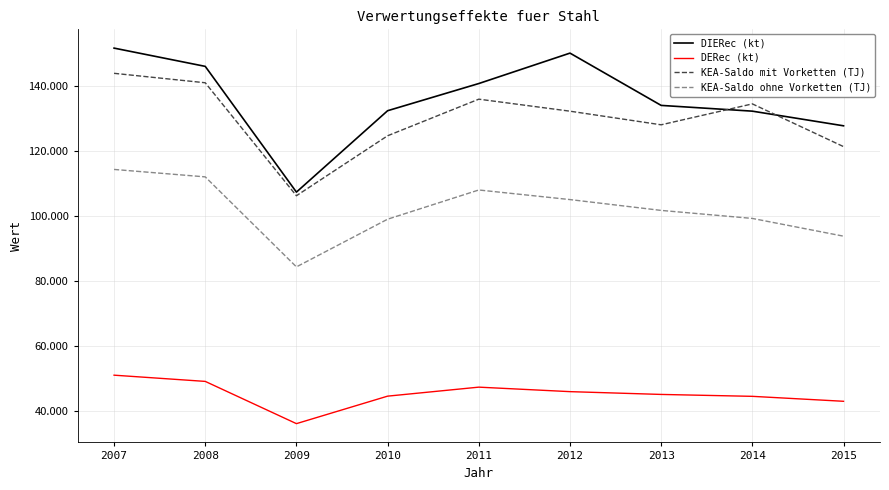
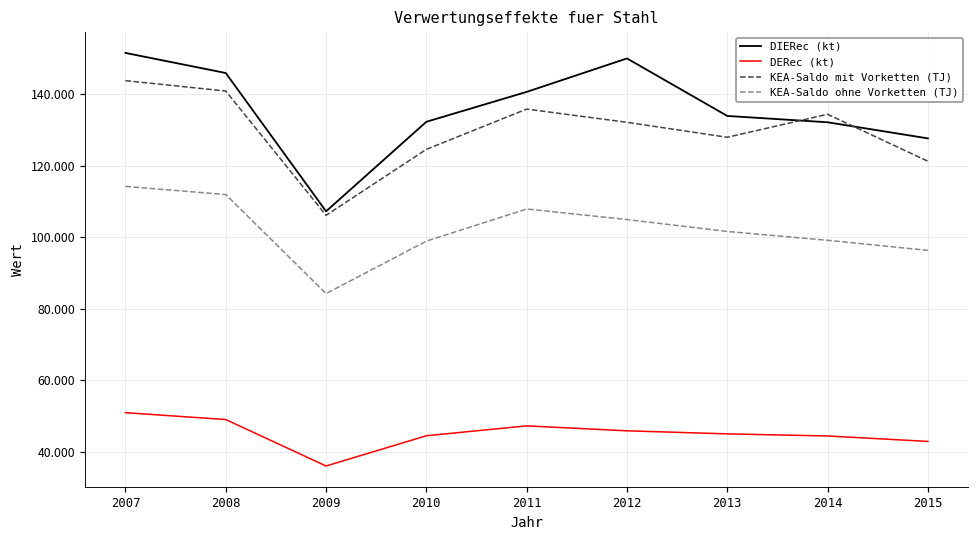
KEA-Saldo ohne Vorketten (TJ), 2015: 94 -> 96
